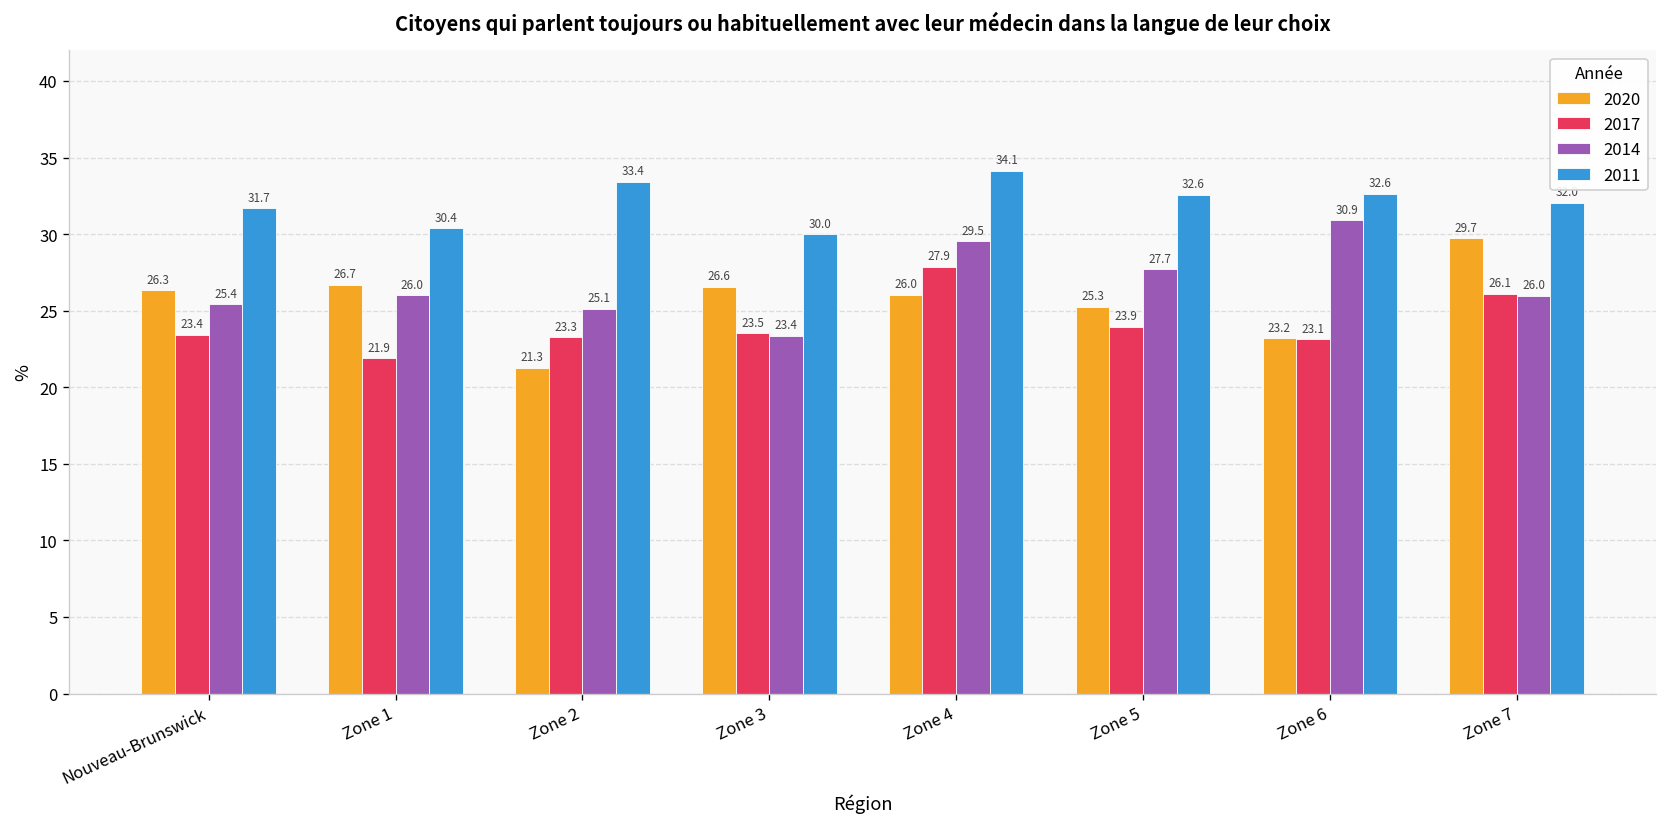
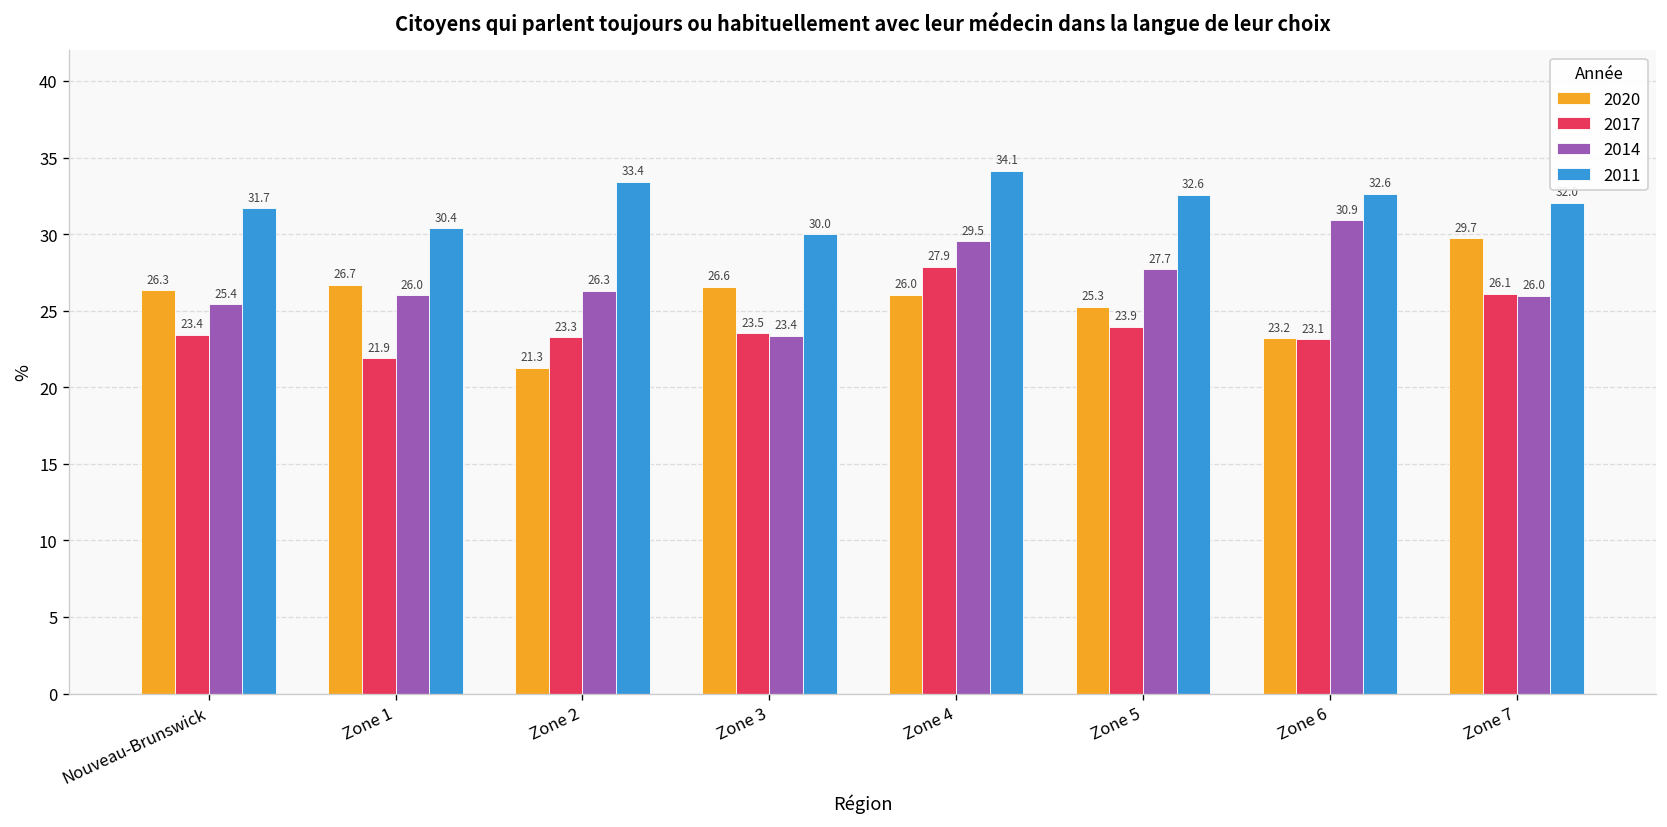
2014, Zone 2: 25.1 -> 26.3
